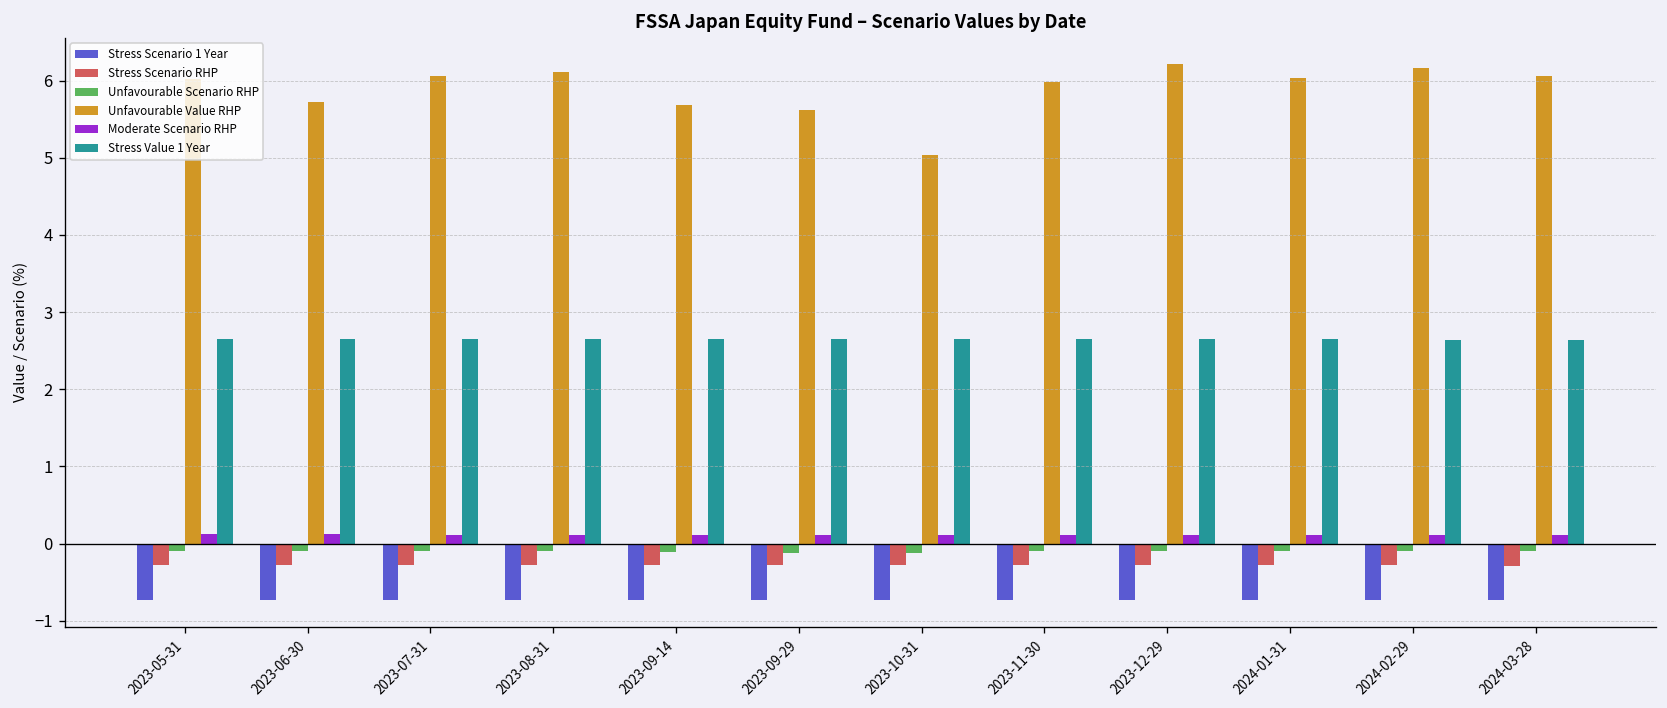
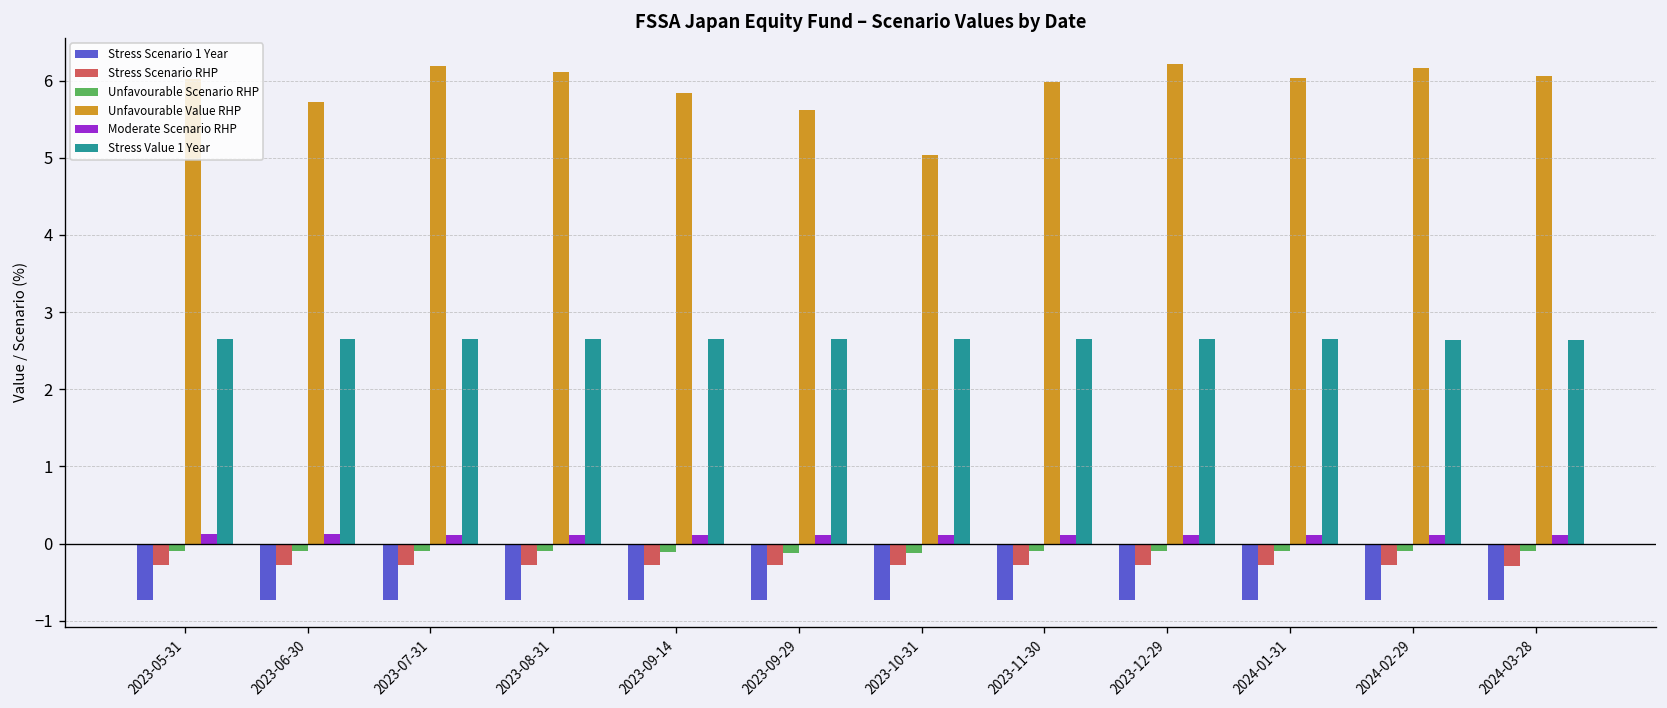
Unfavourable Value RHP, 2023-07-31: 6.1 -> 6.2
Unfavourable Value RHP, 2023-09-14: 5.7 -> 5.8
